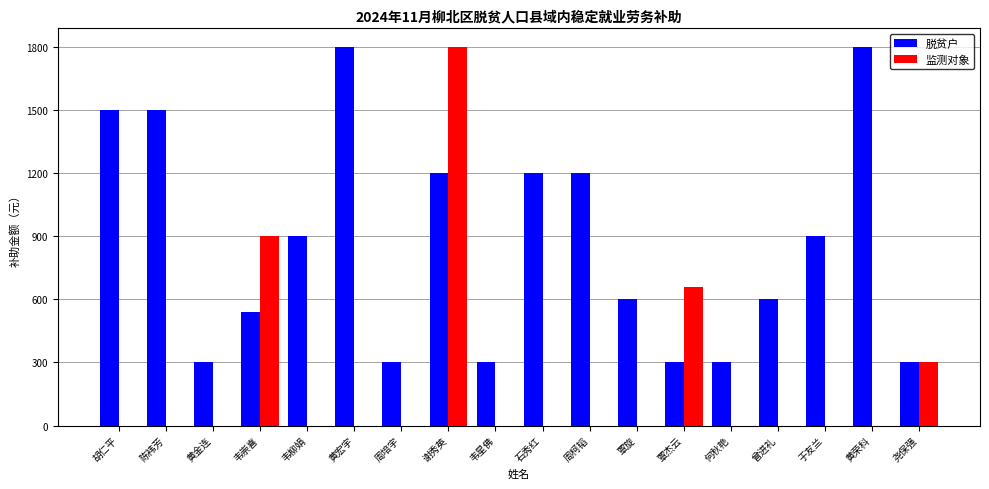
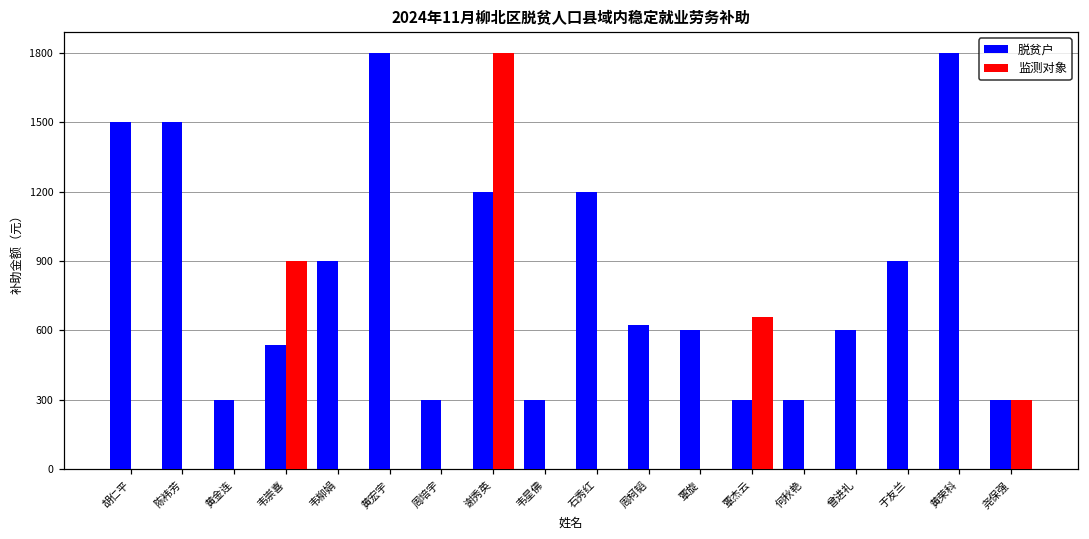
脱贫户, 周柯韬: 1200 -> 630
